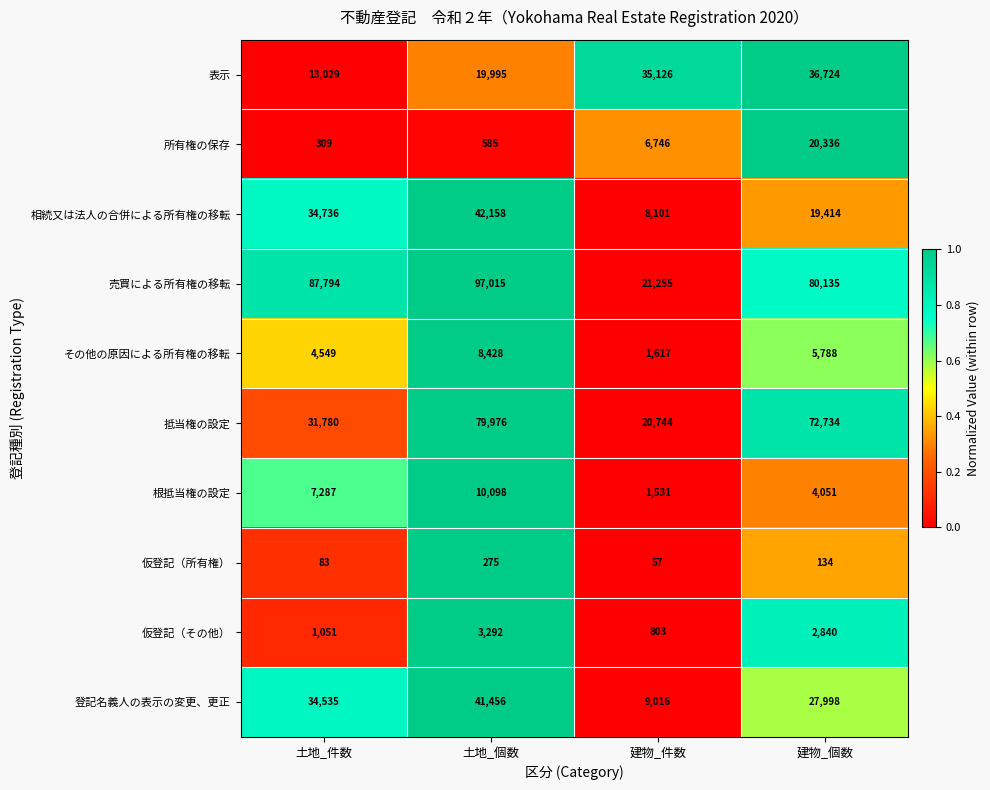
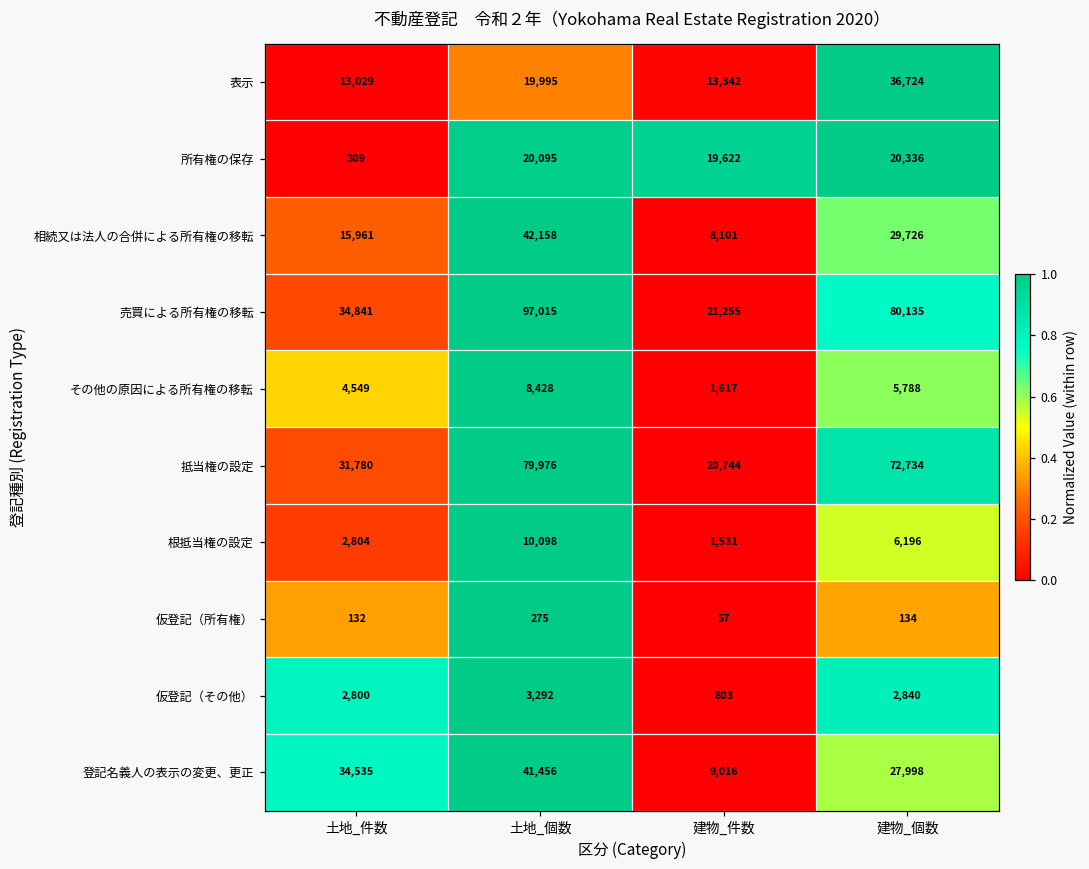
表示, 建物_件数: 35,126 -> 13,342
所有権の保存, 土地_個数: 585 -> 20,095
所有権の保存, 建物_件数: 6,746 -> 19,622
相続又は法人の合併による所有権の移転, 土地_件数: 34,736 -> 15,961
相続又は法人の合併による所有権の移転, 建物_個数: 19,414 -> 29,726
売買による所有権の移転, 土地_件数: 87,794 -> 34,841
根抵当権の設定, 土地_件数: 7,287 -> 2,804
根抵当権の設定, 建物_個数: 4,051 -> 6,196
仮登記（所有権）, 土地_件数: 83 -> 132
仮登記（その他）, 土地_件数: 1,051 -> 2,800
